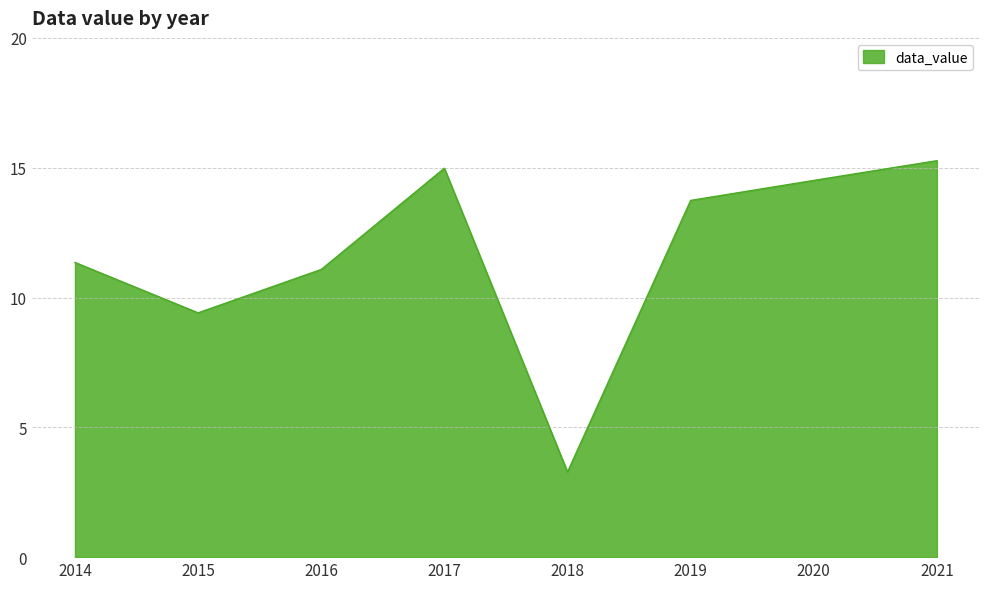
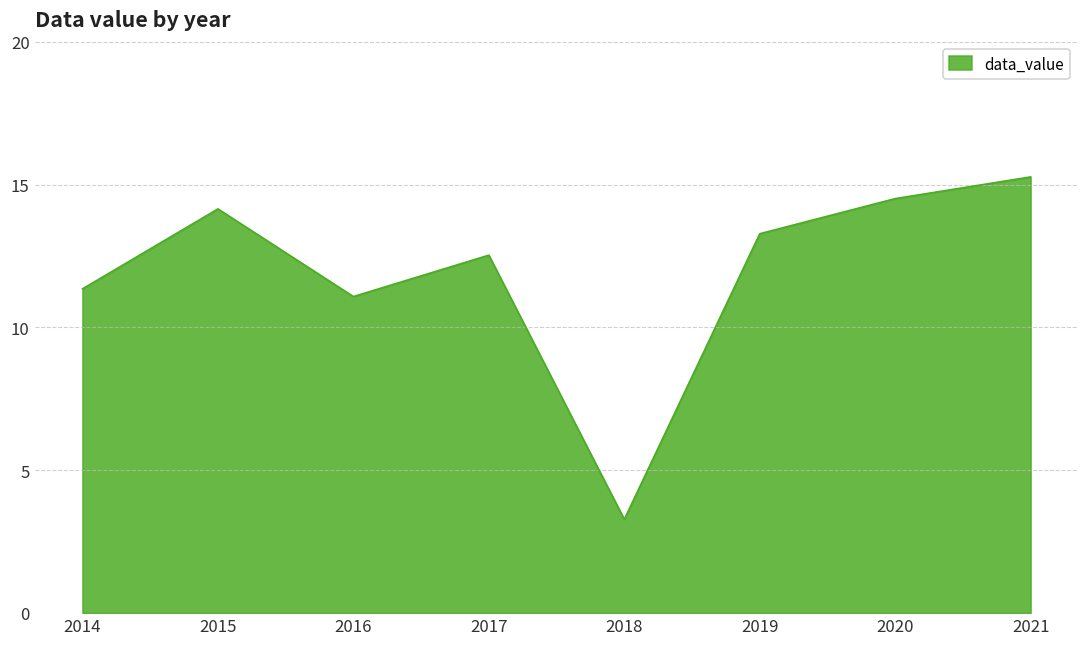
2015: 9.4 -> 14.2
2017: 15.0 -> 12.5
2019: 13.7 -> 13.3
